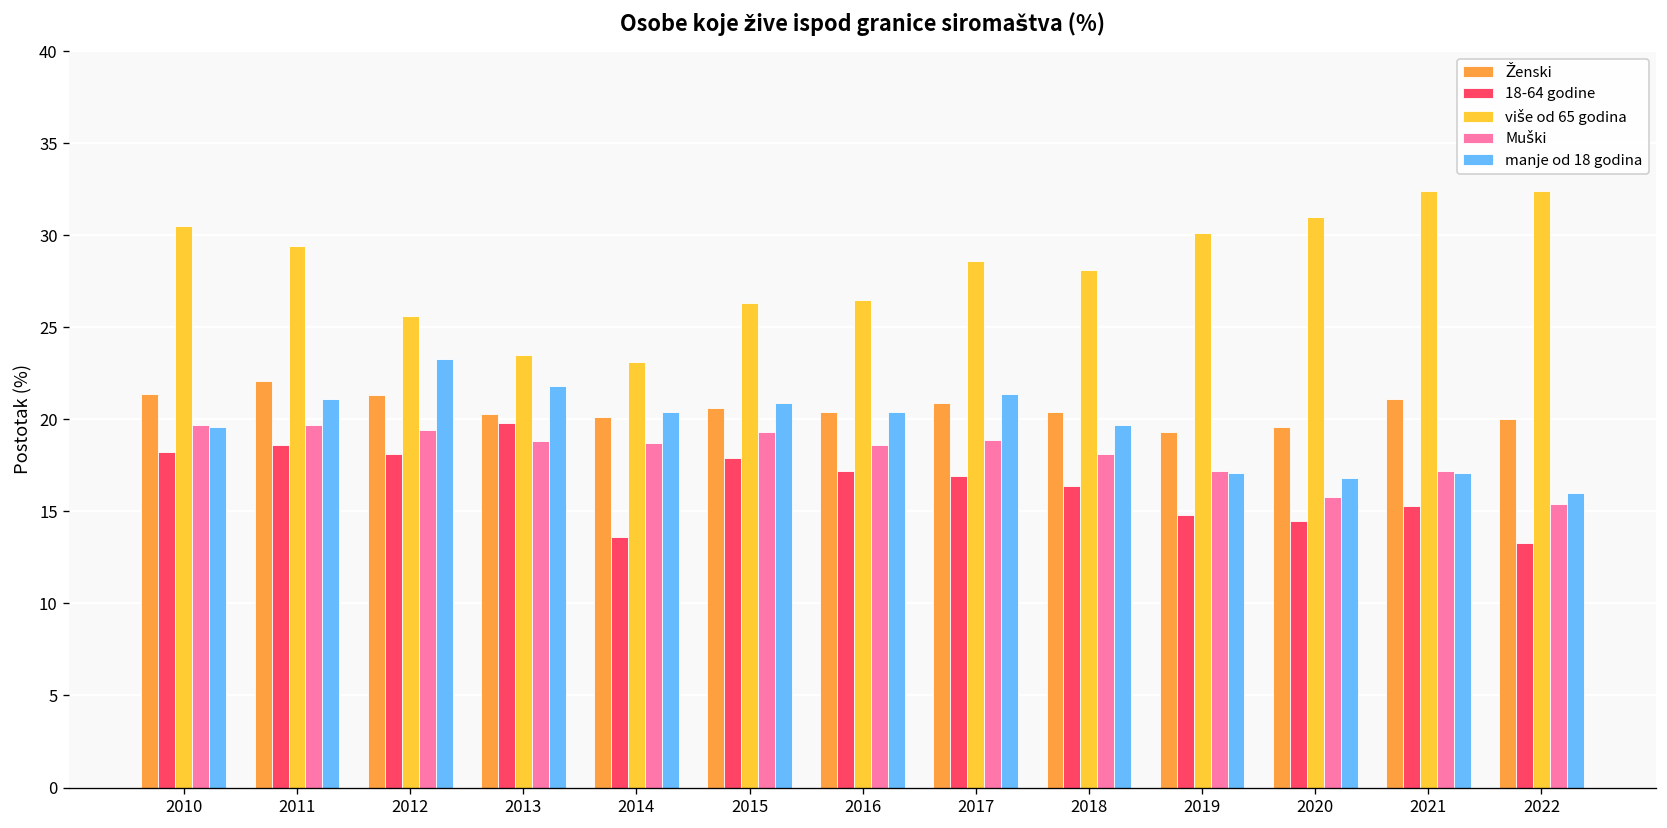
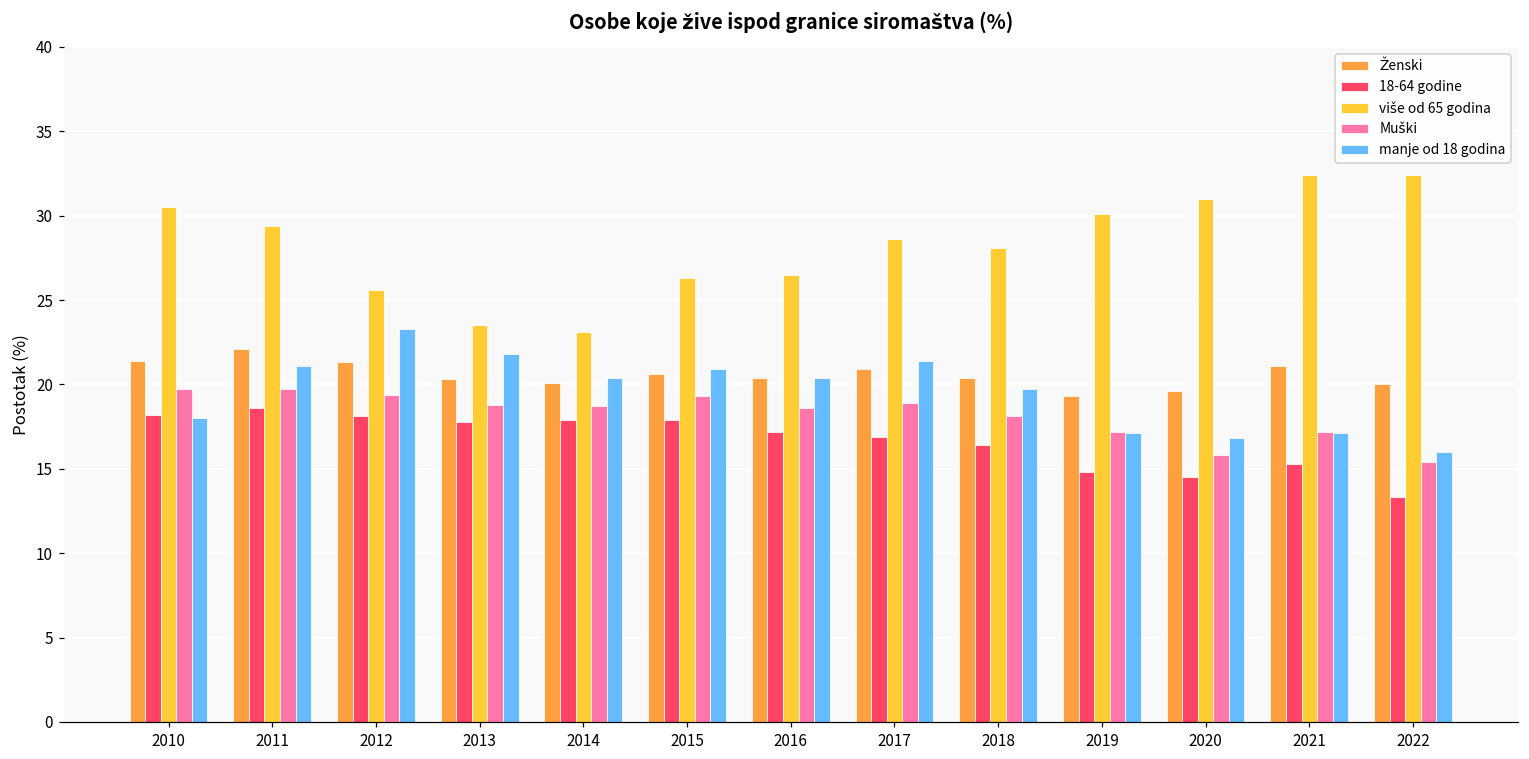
manje od 18 godina, 2010: 19.6 -> 18.0
18-64 godine, 2013: 19.8 -> 17.8
18-64 godine, 2014: 13.6 -> 17.9
